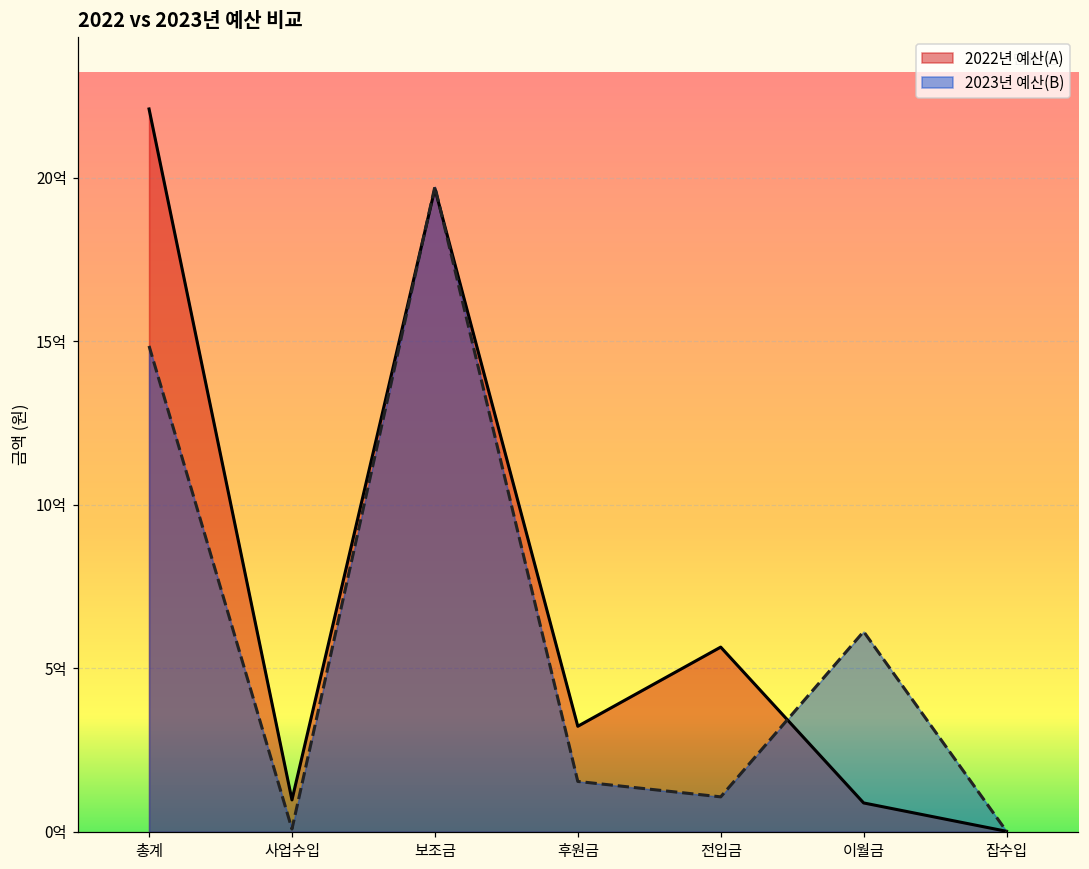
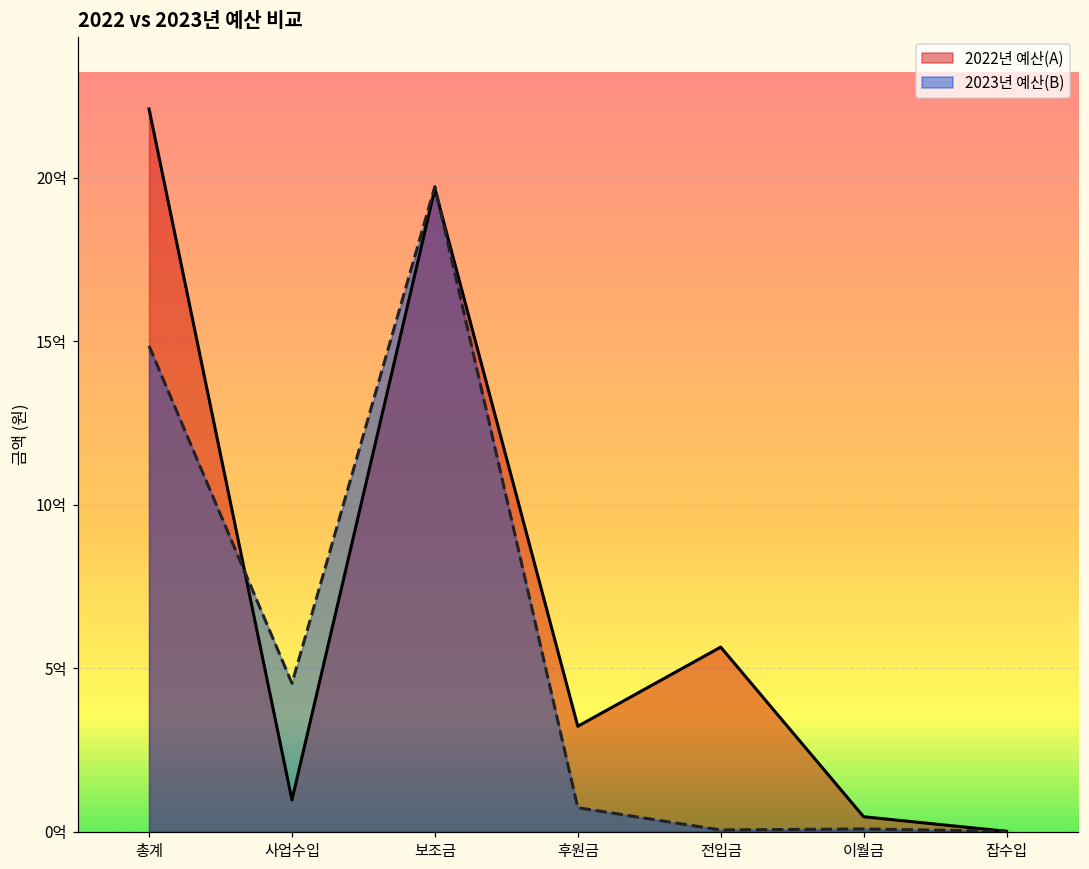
2023년 예산(B), 사업수입: 0.1억 -> 4.5억
2023년 예산(B), 후원금: 1.5억 -> 0.7억
2023년 예산(B), 전입금: 1.1억 -> 0.1억
2022년 예산(A), 이월금: 0.9억 -> 0.5억
2023년 예산(B), 이월금: 6.1억 -> 0.1억
